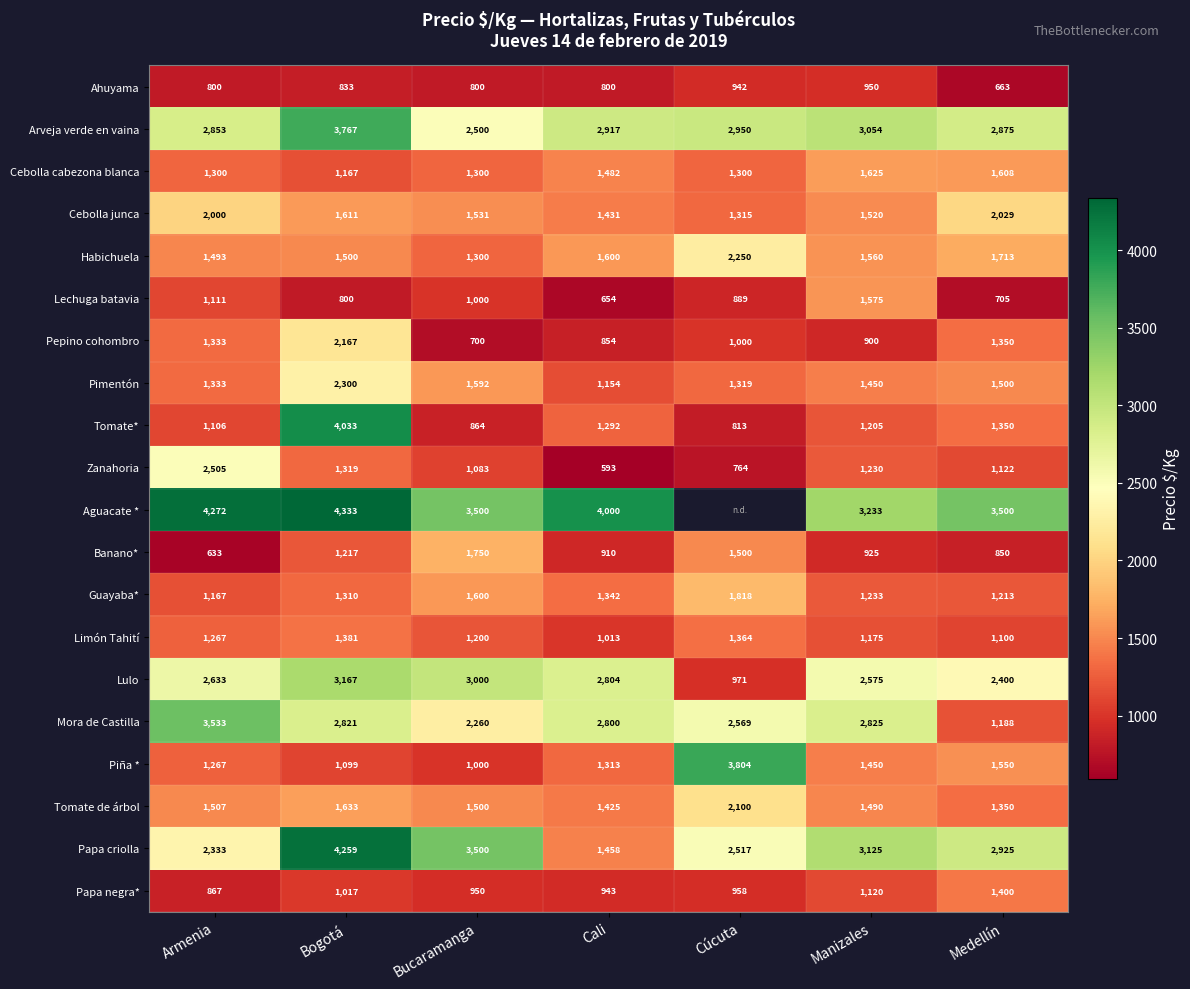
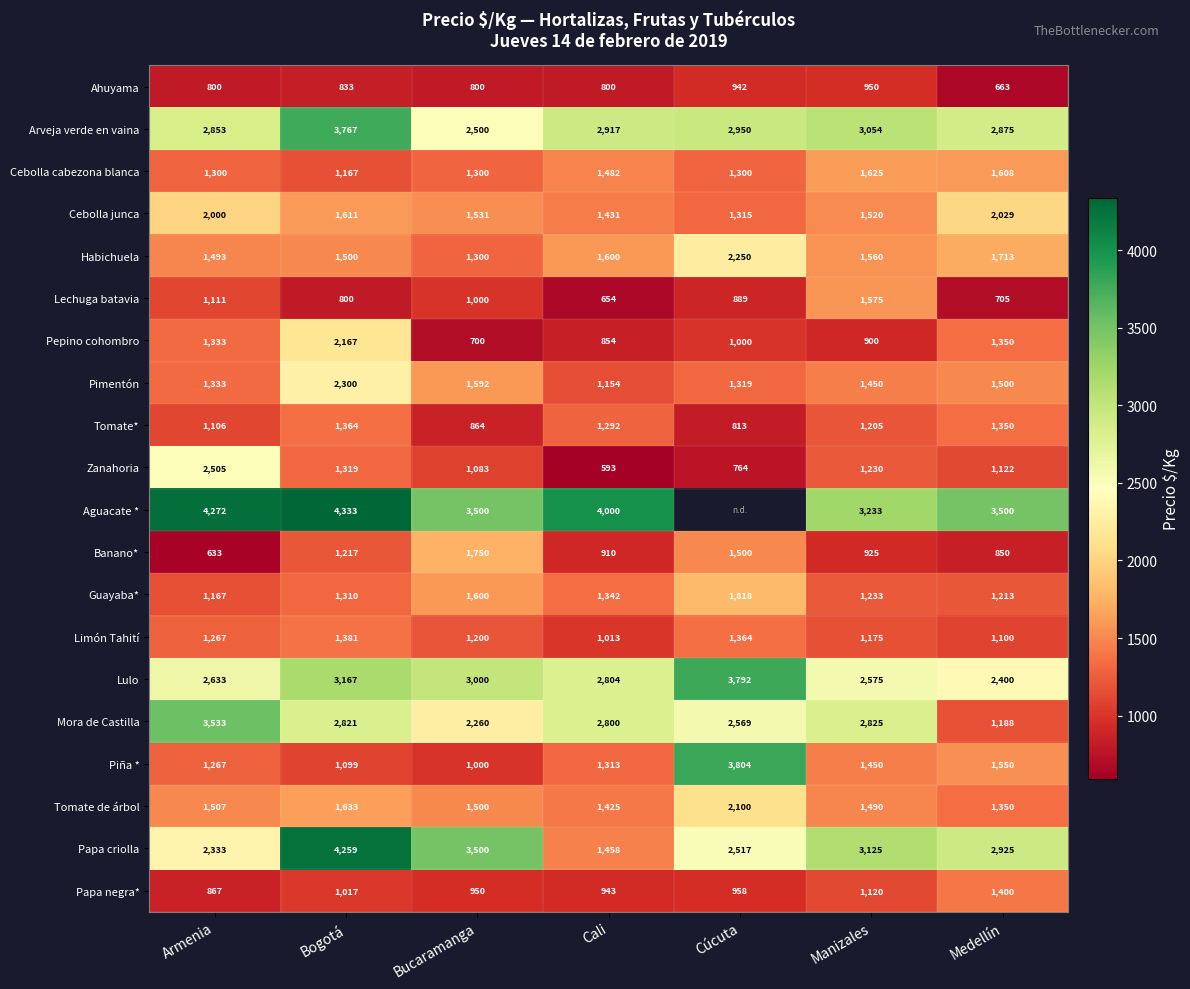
Tomate*, Bogotá: 4,033 -> 1,364
Lulo, Cúcuta: 971 -> 3,792
